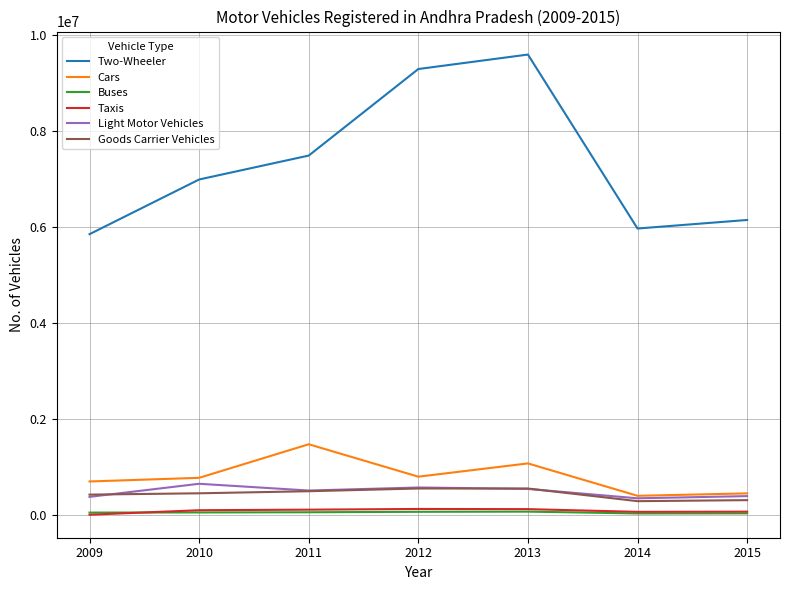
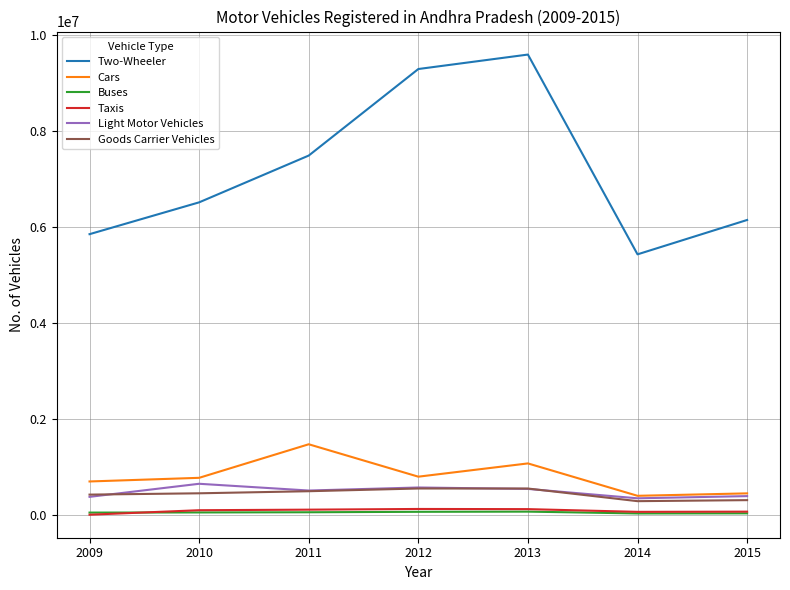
Two-Wheeler, 2010: 7000000 -> 6500000
Two-Wheeler, 2014: 6000000 -> 5400000
